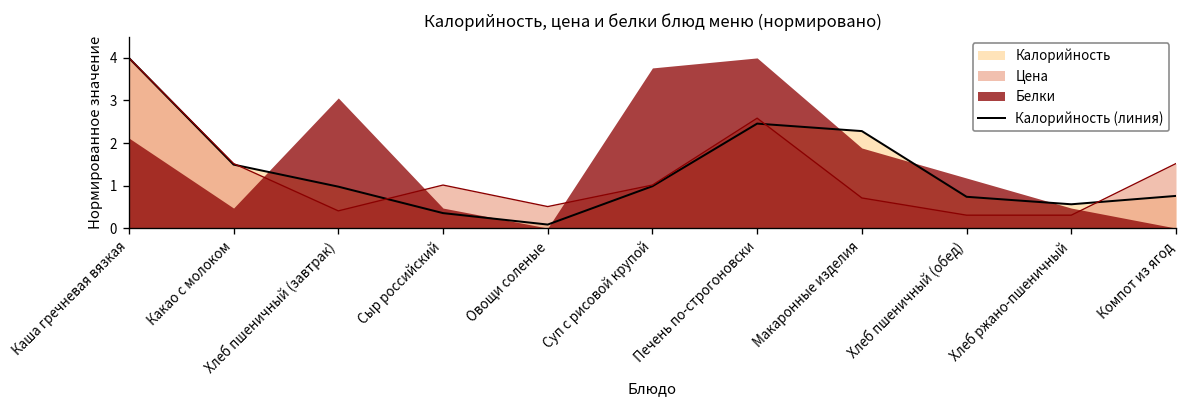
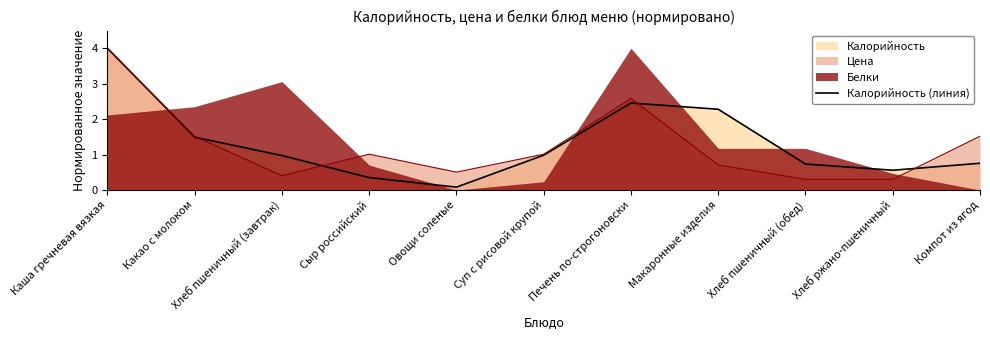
Белки, Какао с молоком: 0.5 -> 2.4
Белки, Сыр российский: 0.5 -> 0.7
Белки, Суп с рисовой крупой: 3.8 -> 0.2
Белки, Макаронные изделия: 1.9 -> 1.2
